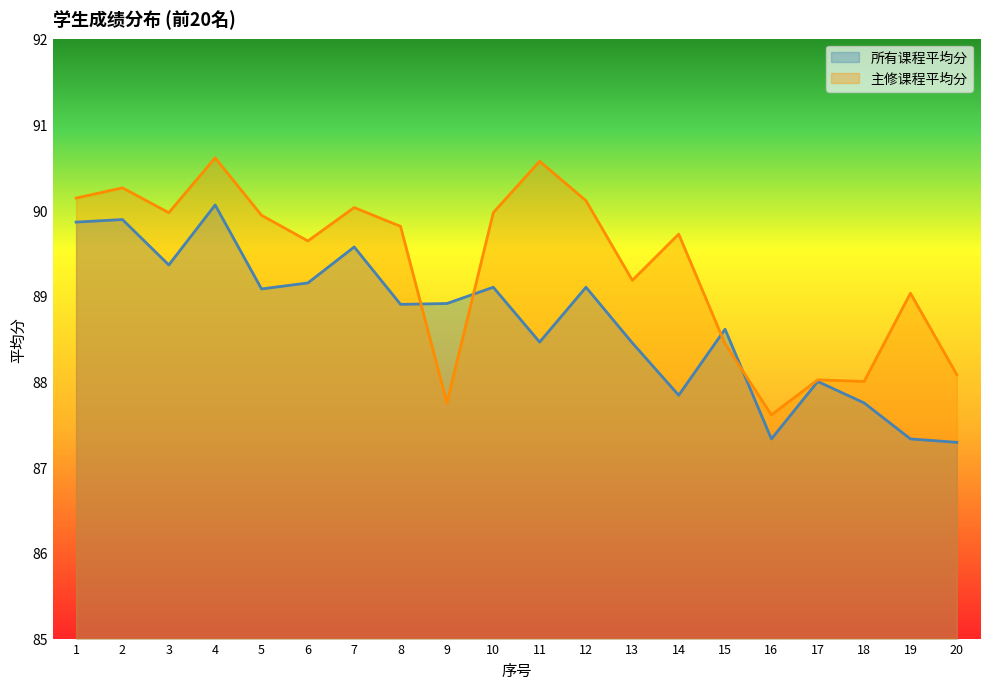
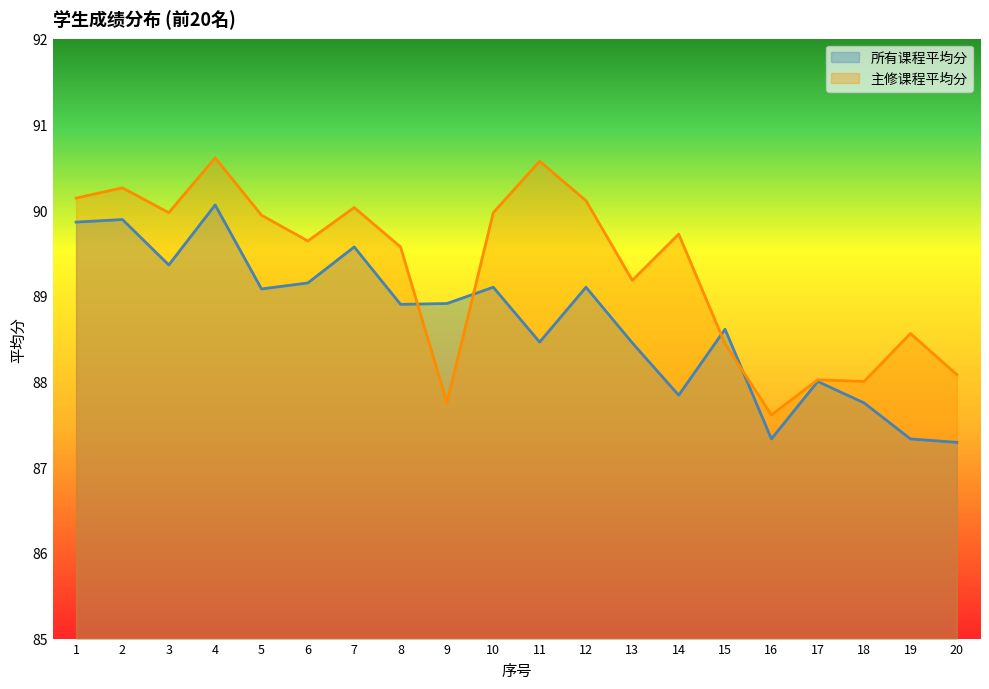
主修课程平均分, 8: 89.8 -> 89.6
主修课程平均分, 19: 89.0 -> 88.6
